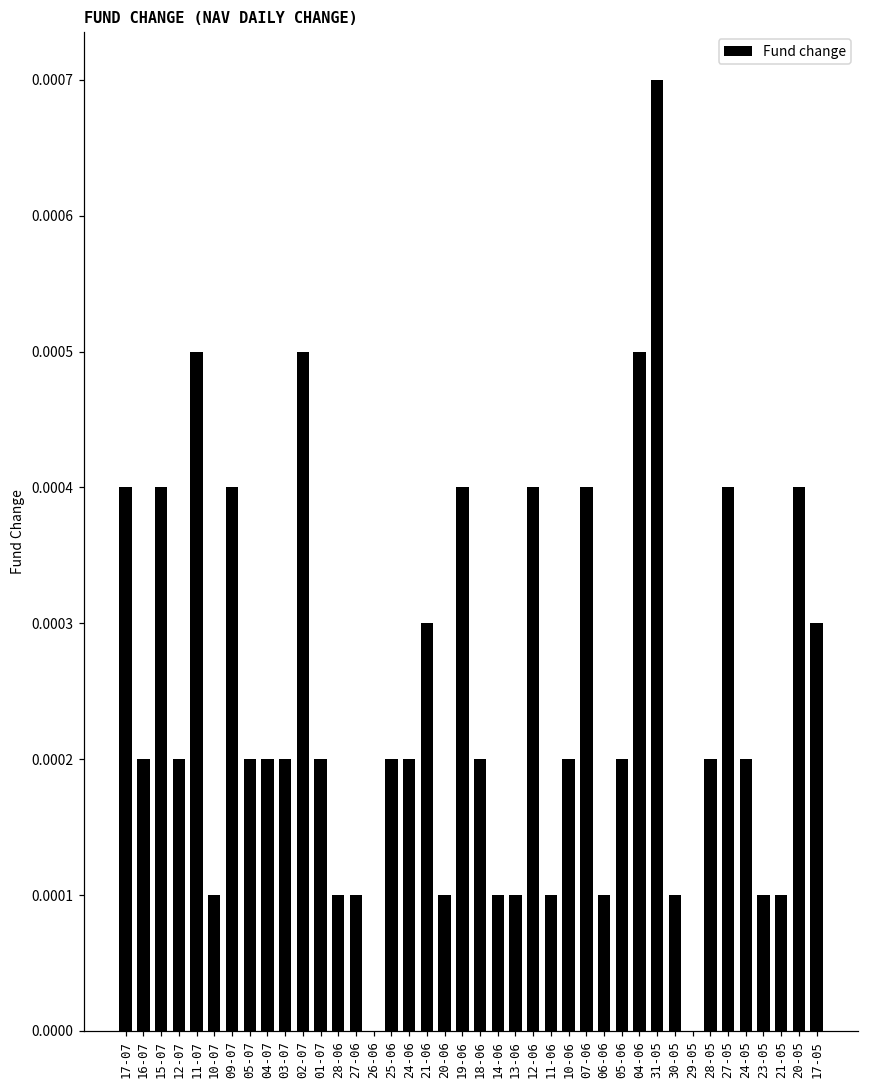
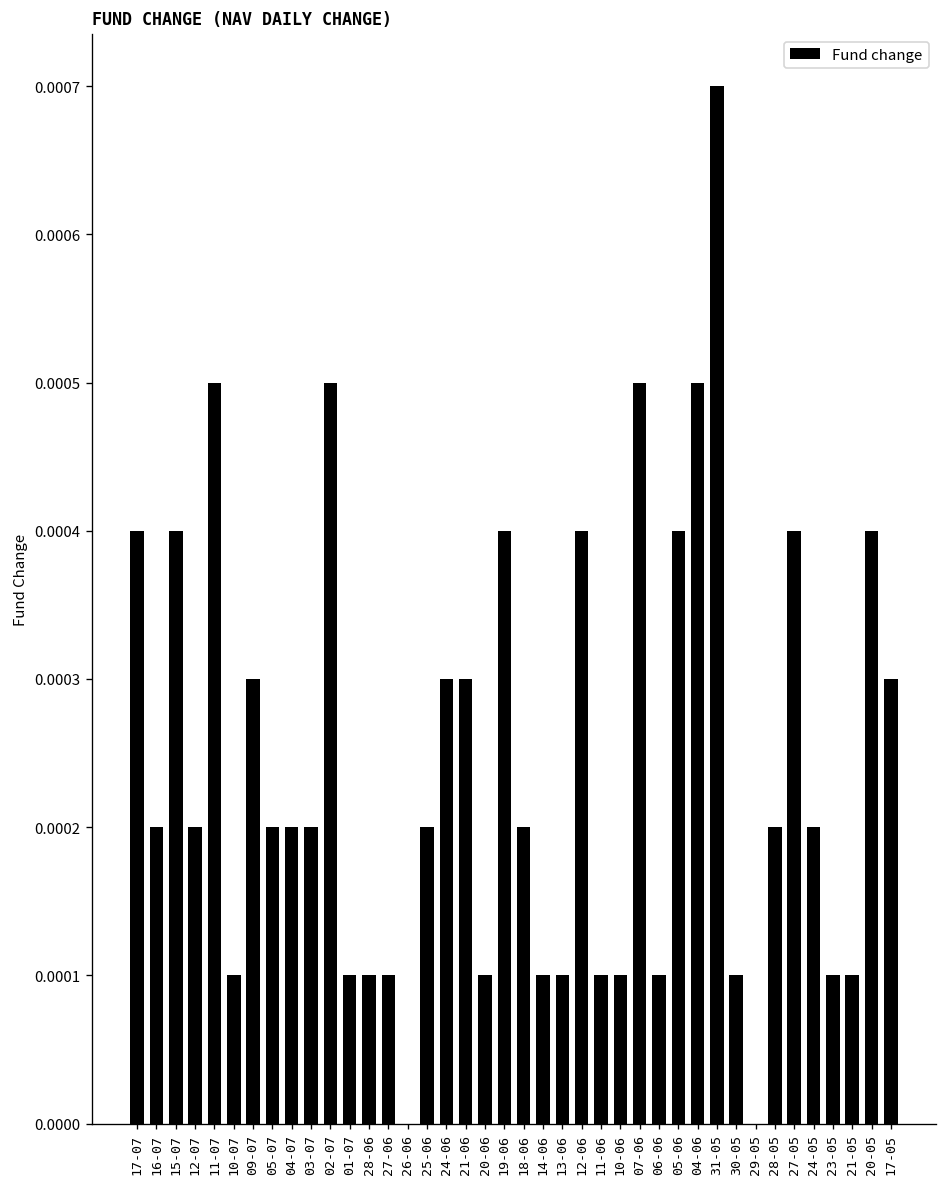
09-07: 0.0004 -> 0.0003
01-07: 0.0002 -> 0.0001
24-06: 0.0002 -> 0.0003
10-06: 0.0002 -> 0.0001
07-06: 0.0004 -> 0.0005
05-06: 0.0002 -> 0.0004
